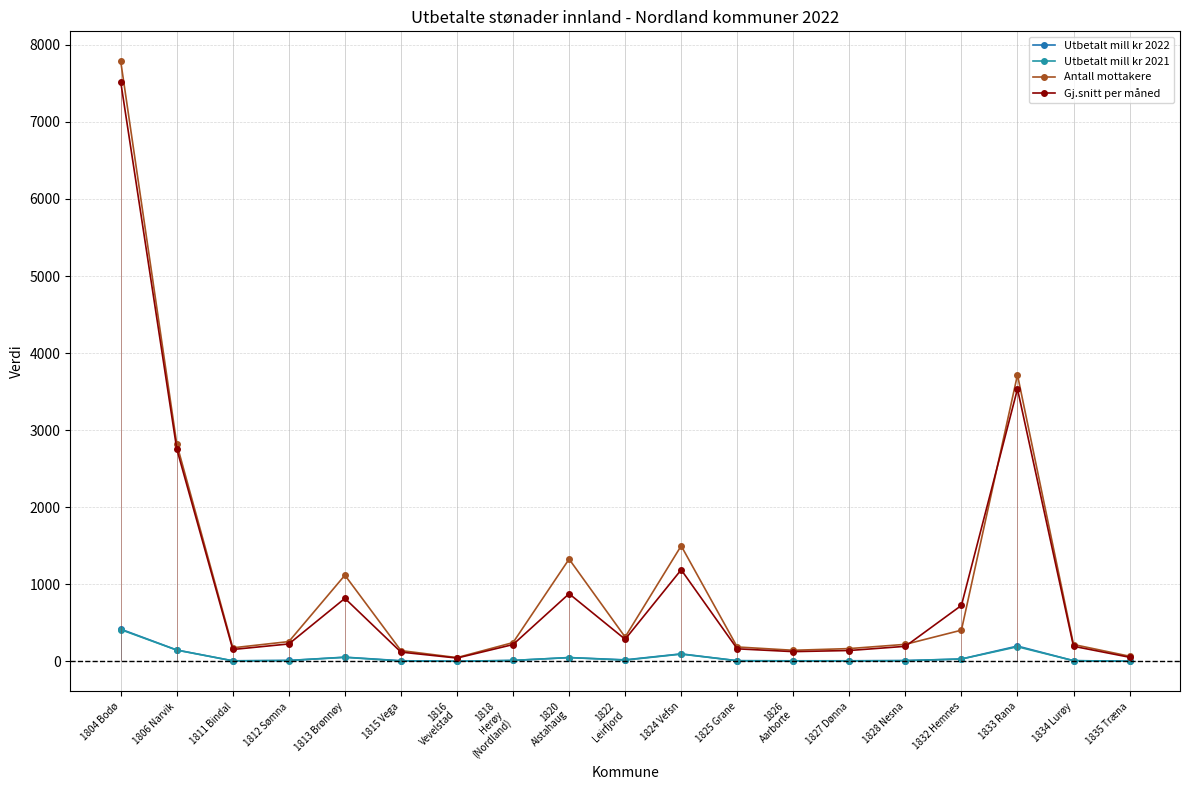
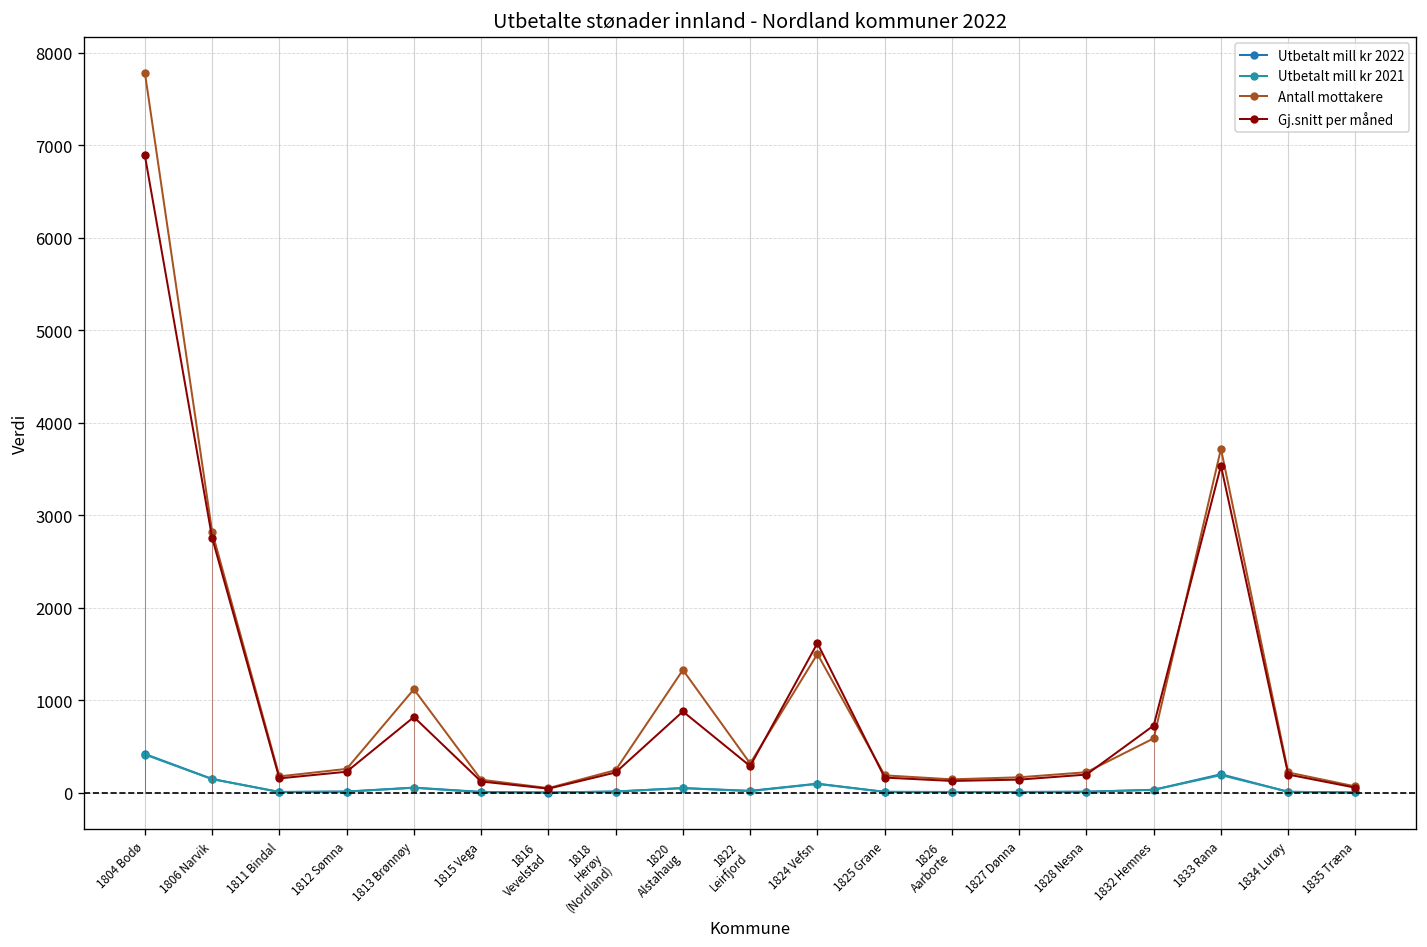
Gj.snitt per måned, 1804 Bodø: 7500 -> 6900
Gj.snitt per måned, 1824 Vefsn: 1200 -> 1600
Antall mottakere, 1832 Hemnes: 400 -> 600
